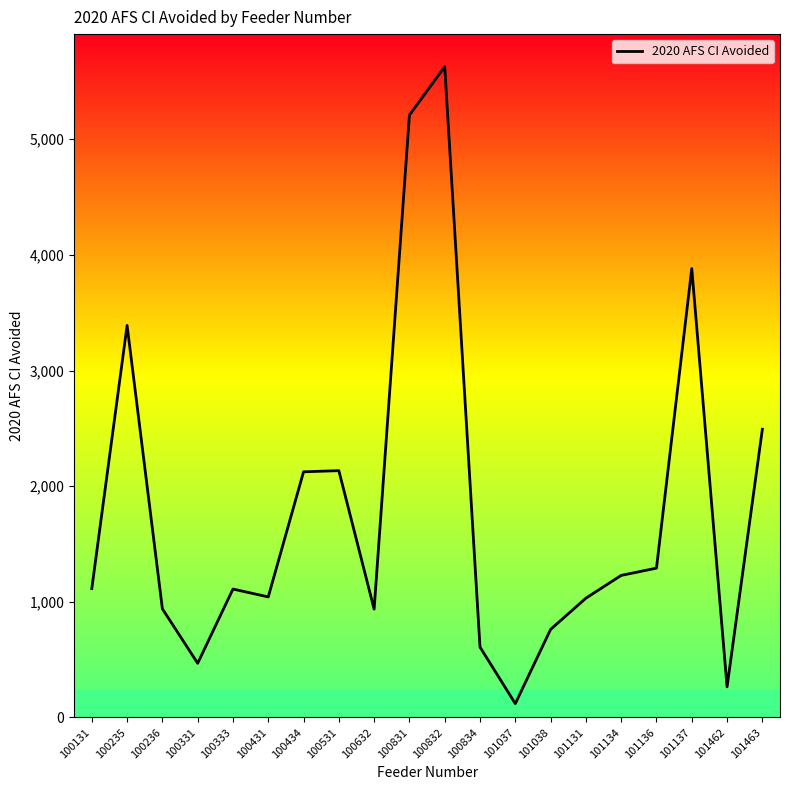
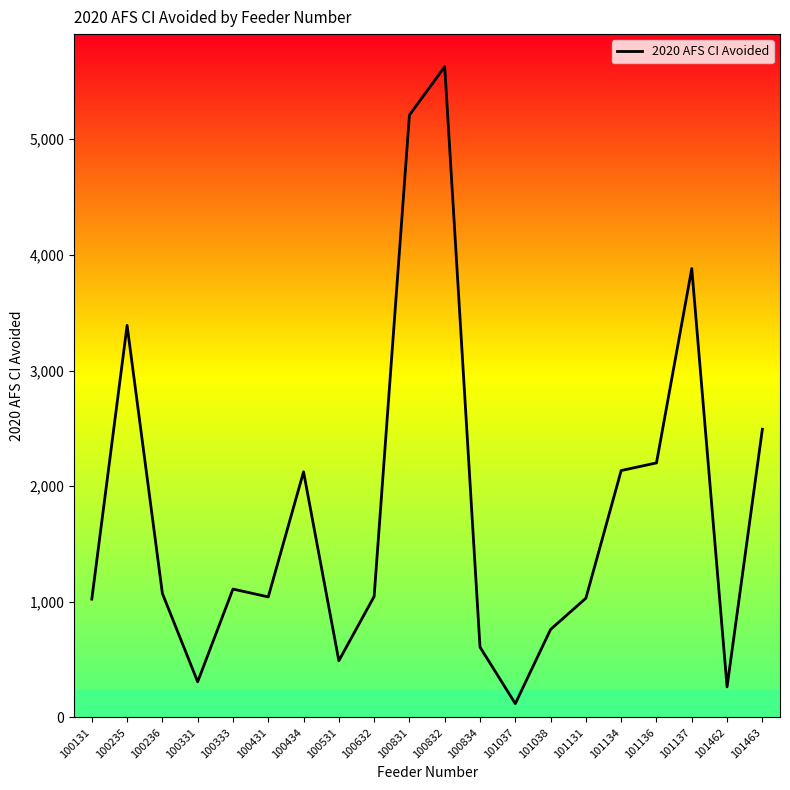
100131: 1,110 -> 1,020
100236: 940 -> 1,070
100331: 470 -> 310
100531: 2,130 -> 490
100632: 940 -> 1,050
101134: 1,230 -> 2,140
101136: 1,290 -> 2,200
